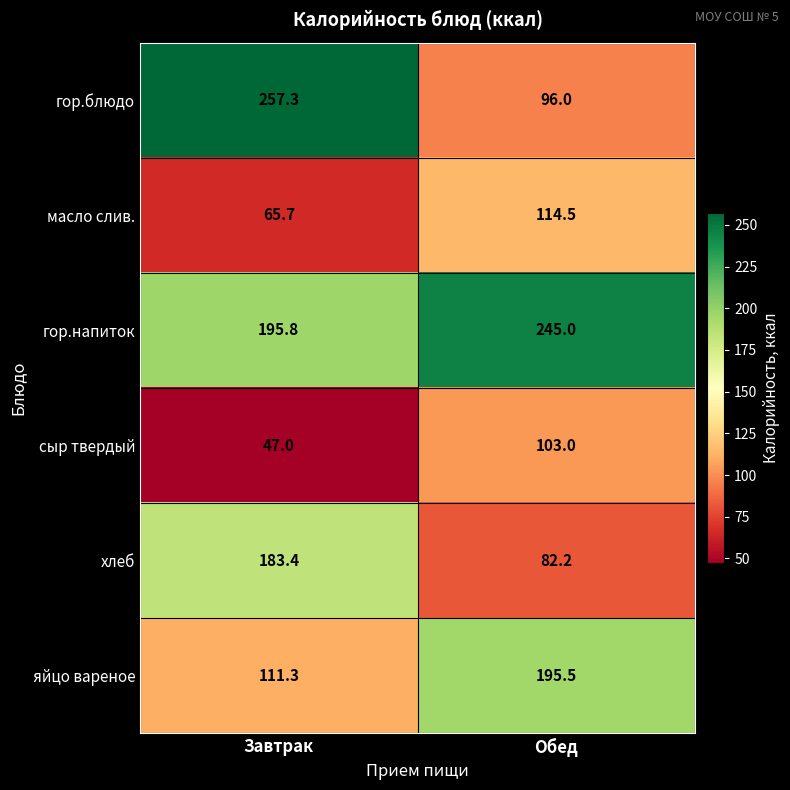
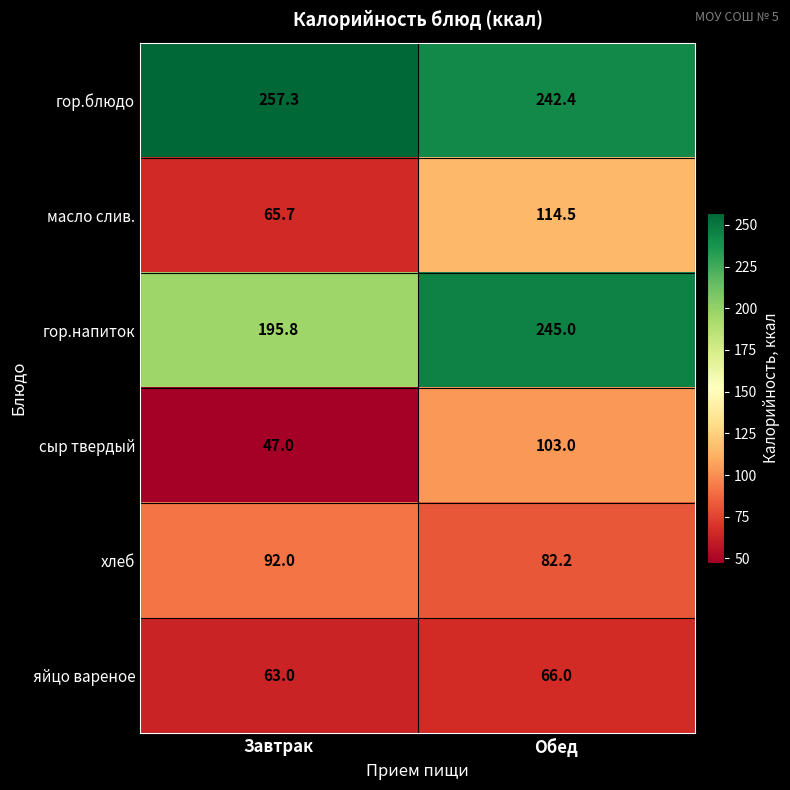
гор.блюдо, Обед: 96.0 -> 242.4
хлеб, Завтрак: 183.4 -> 92.0
яйцо вареное, Завтрак: 111.3 -> 63.0
яйцо вареное, Обед: 195.5 -> 66.0
